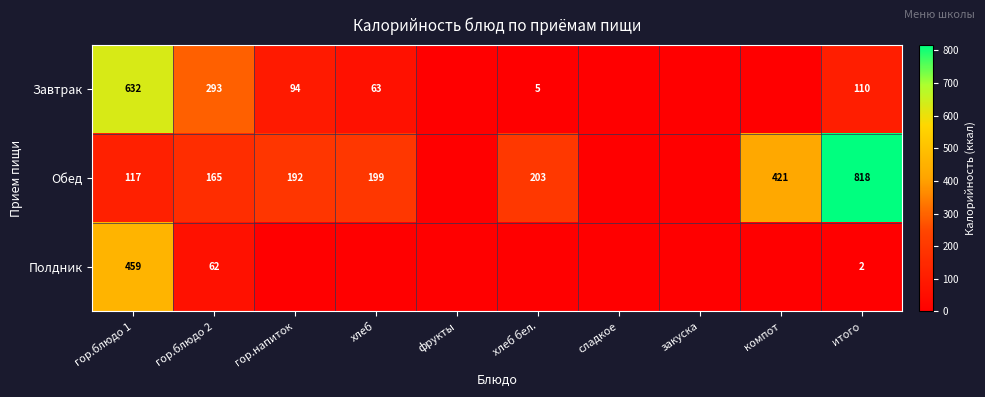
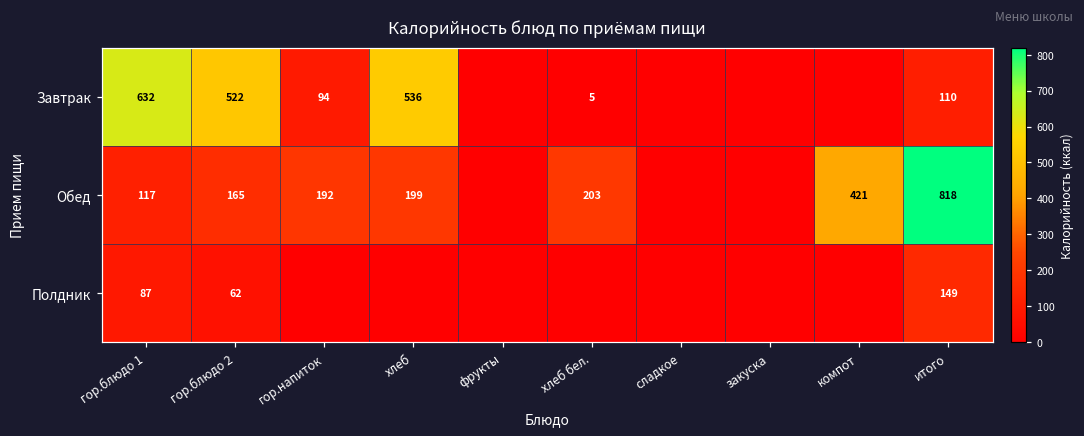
Завтрак, гор.блюдо 2: 293 -> 522
Завтрак, хлеб: 63 -> 536
Полдник, гор.блюдо 1: 459 -> 87
Полдник, итого: 2 -> 149
